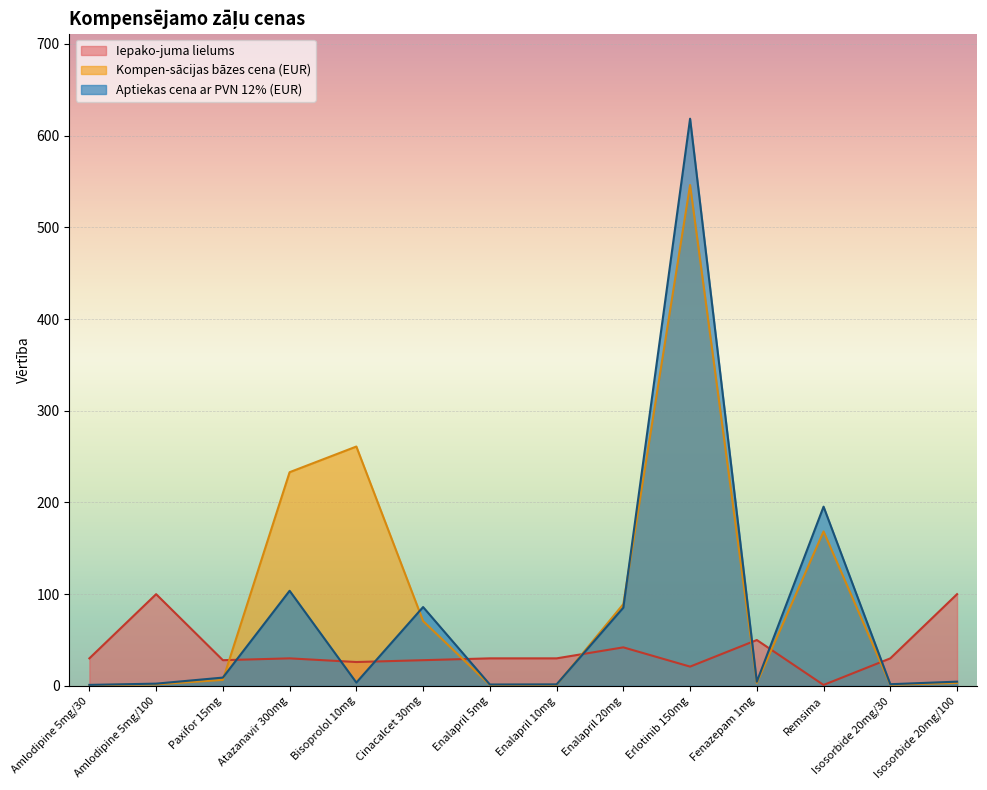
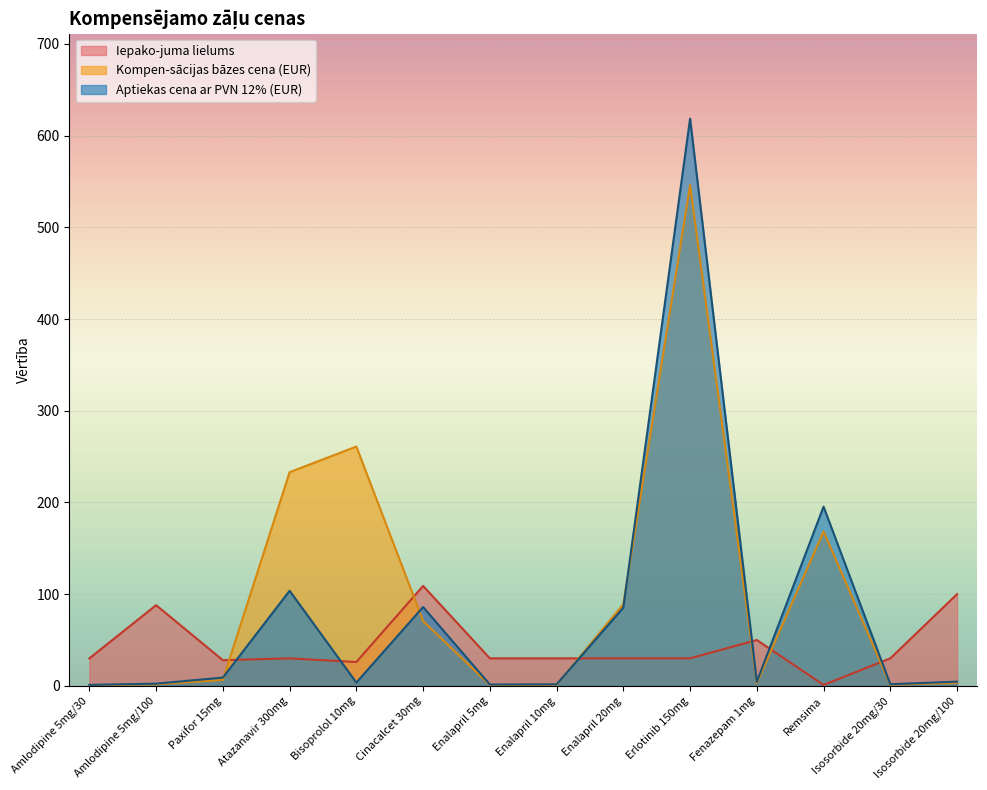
Iepako-juma lielums, Amlodipine 5mg/100: 100 -> 90
Iepako-juma lielums, Cinacalcet 30mg: 30 -> 110
Iepako-juma lielums, Enalapril 20mg: 40 -> 30
Iepako-juma lielums, Erlotinib 150mg: 20 -> 30
